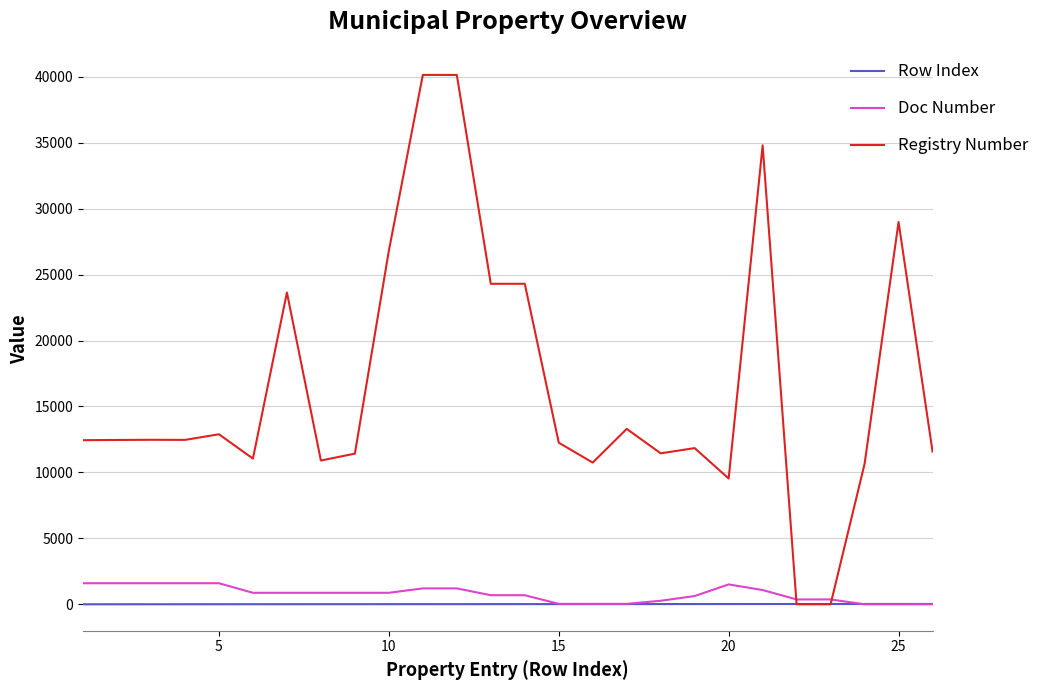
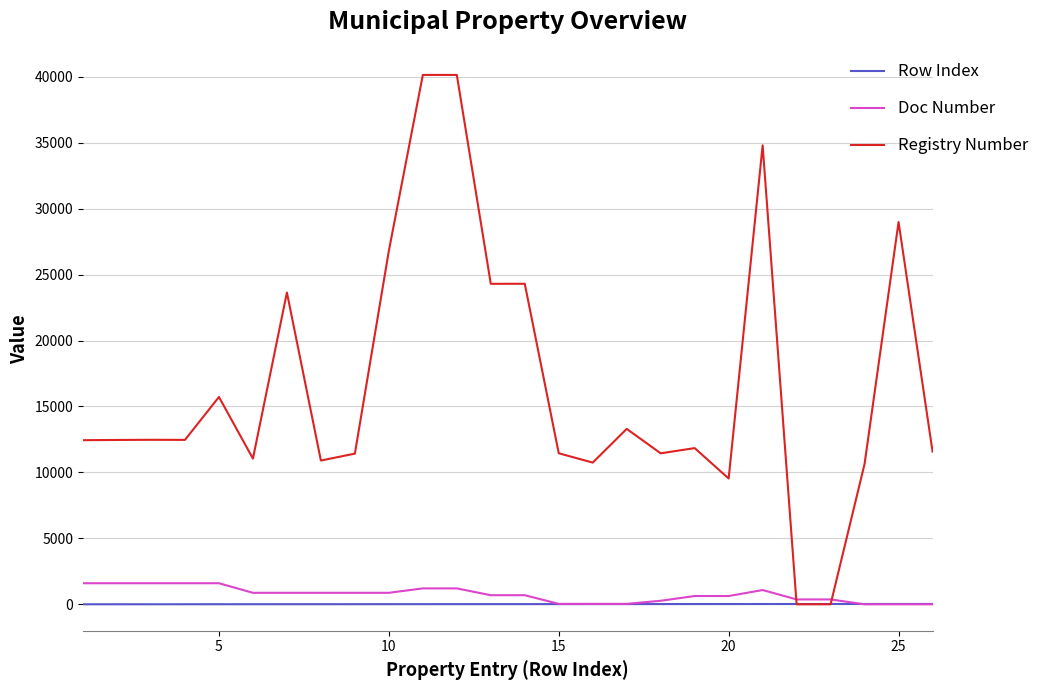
Registry Number, 5: 12900 -> 15700
Registry Number, 15: 12300 -> 11500
Doc Number, 20: 1500 -> 600
